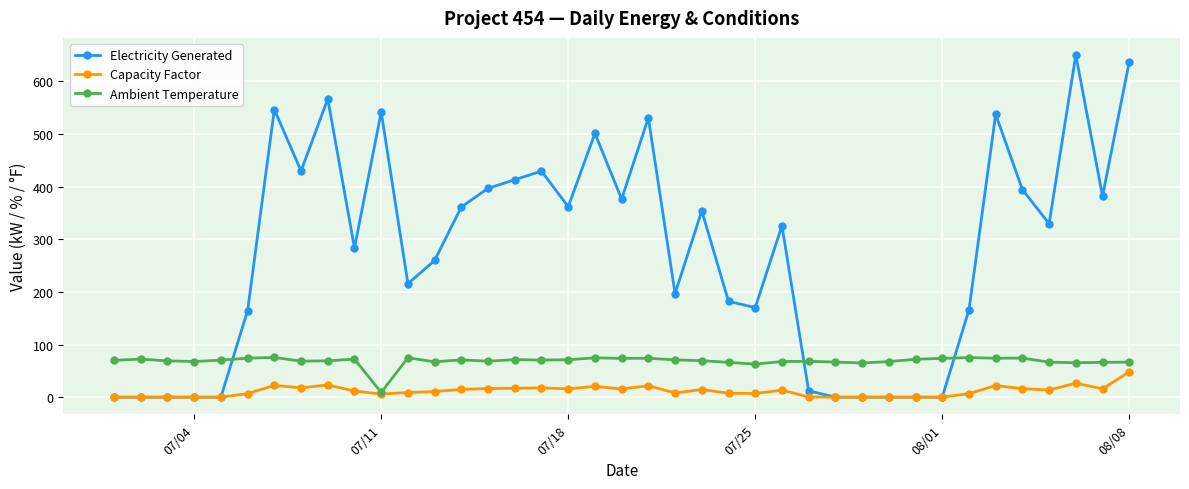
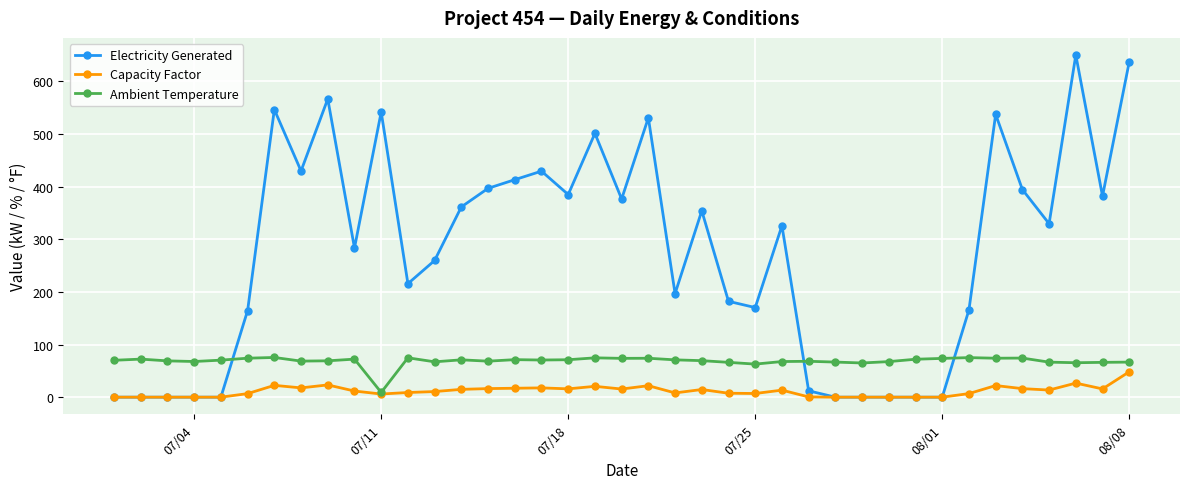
Electricity Generated, 07/18: 360 -> 390
